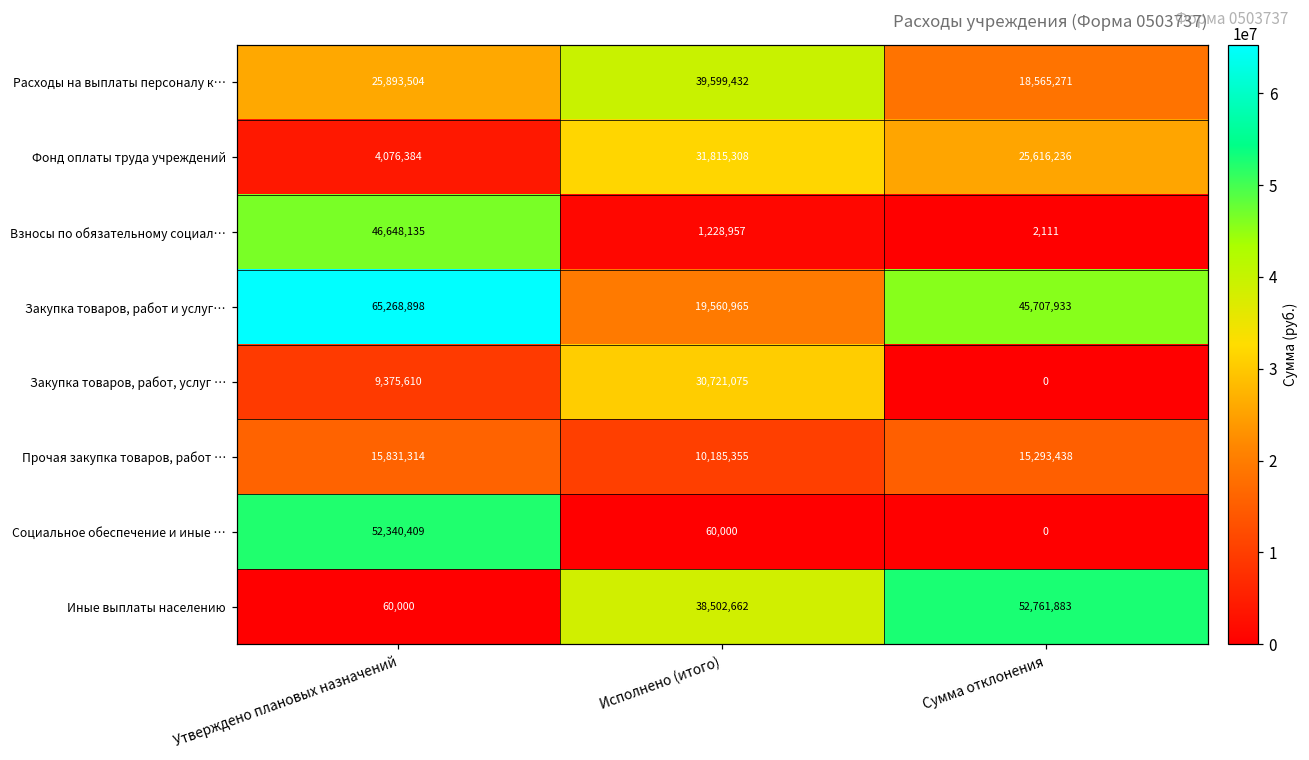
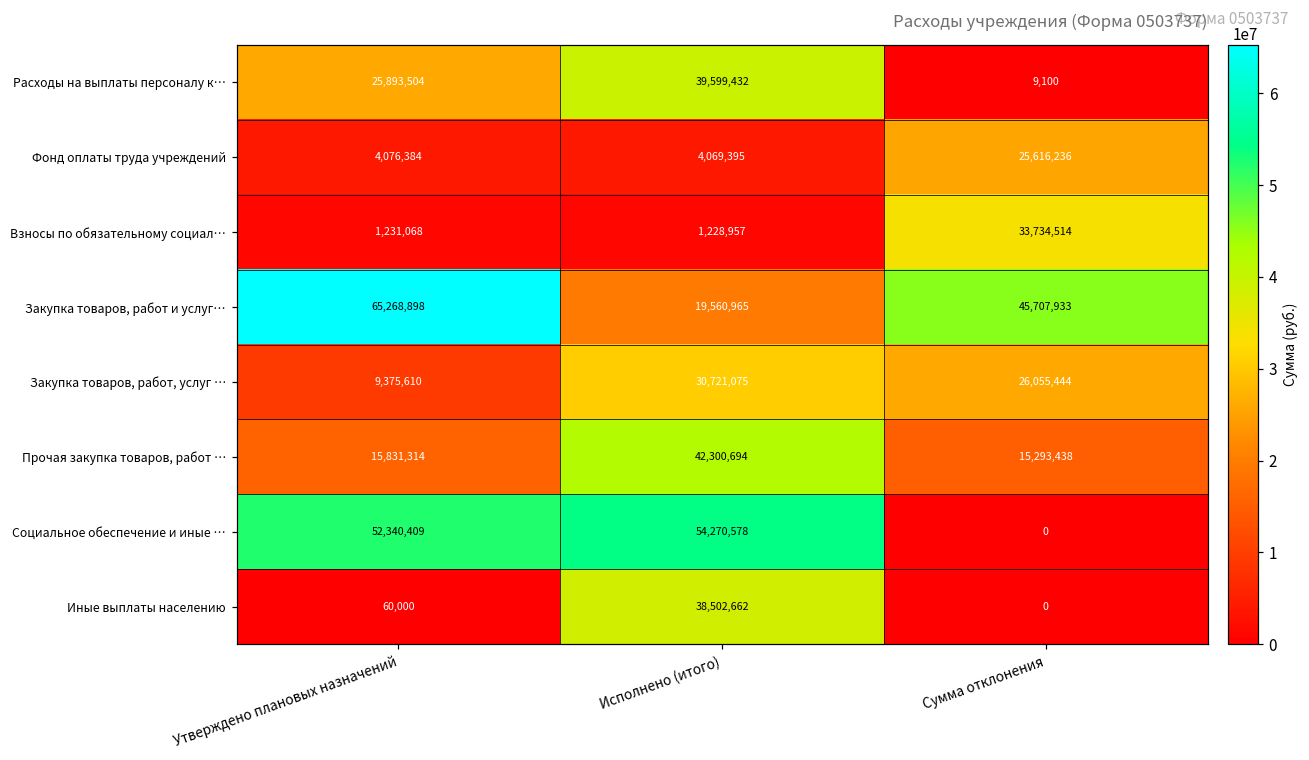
Расходы на выплаты персоналу к…, Сумма отклонения: 18,565,271 -> 9,100
Фонд оплаты труда учреждений, Исполнено (итого): 31,815,308 -> 4,069,395
Взносы по обязательному социал…, Утверждено плановых назначений: 46,648,135 -> 1,231,068
Взносы по обязательному социал…, Сумма отклонения: 2,111 -> 33,734,514
Закупка товаров, работ, услуг …, Сумма отклонения: 0 -> 26,055,444
Прочая закупка товаров, работ …, Исполнено (итого): 10,185,355 -> 42,300,694
Социальное обеспечение и иные …, Исполнено (итого): 60,000 -> 54,270,578
Иные выплаты населению, Сумма отклонения: 52,761,883 -> 0
